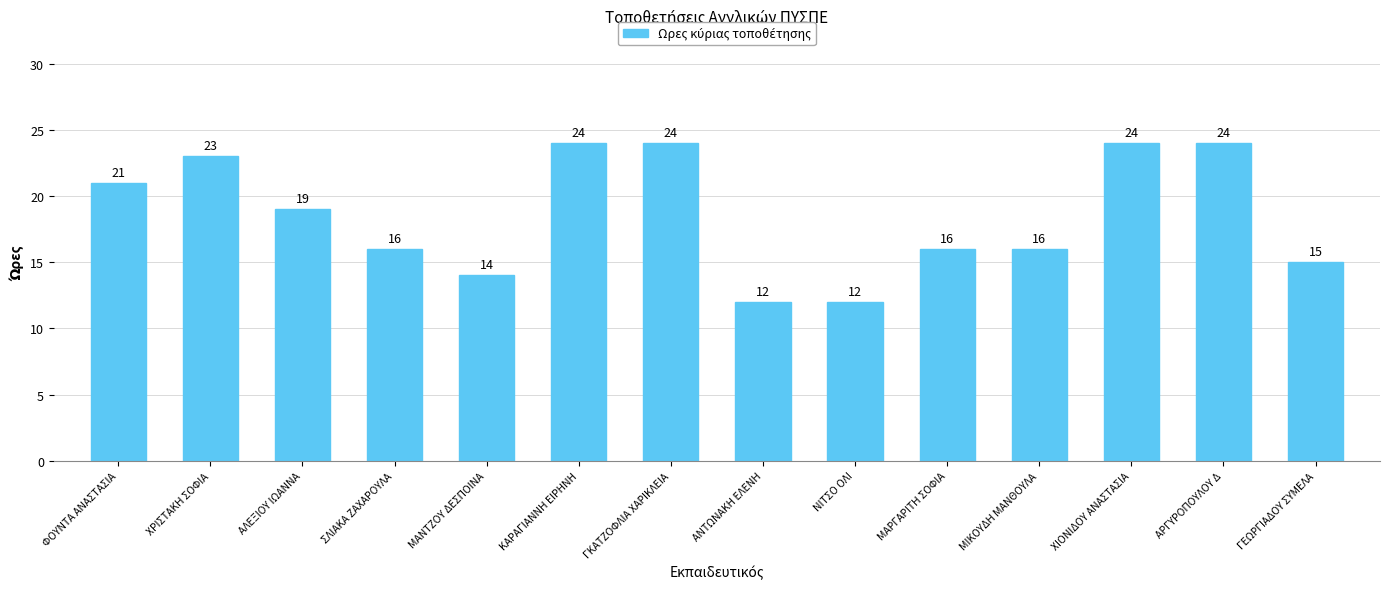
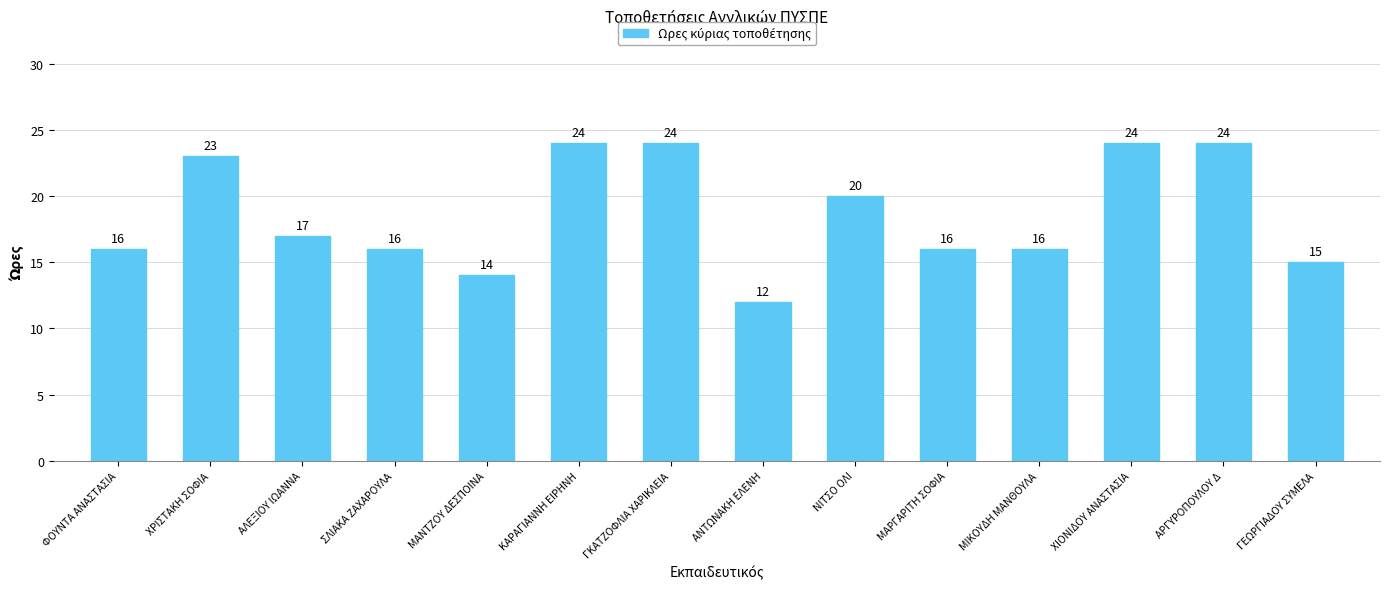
ΦΟΥΝΤΑ ΑΝΑΣΤΑΣΙΑ: 21 -> 16
ΑΛΕΞΙΟΥ ΙΩΑΝΝΑ: 19 -> 17
ΝΙΤΣΟ ΟΛΙ: 12 -> 20
